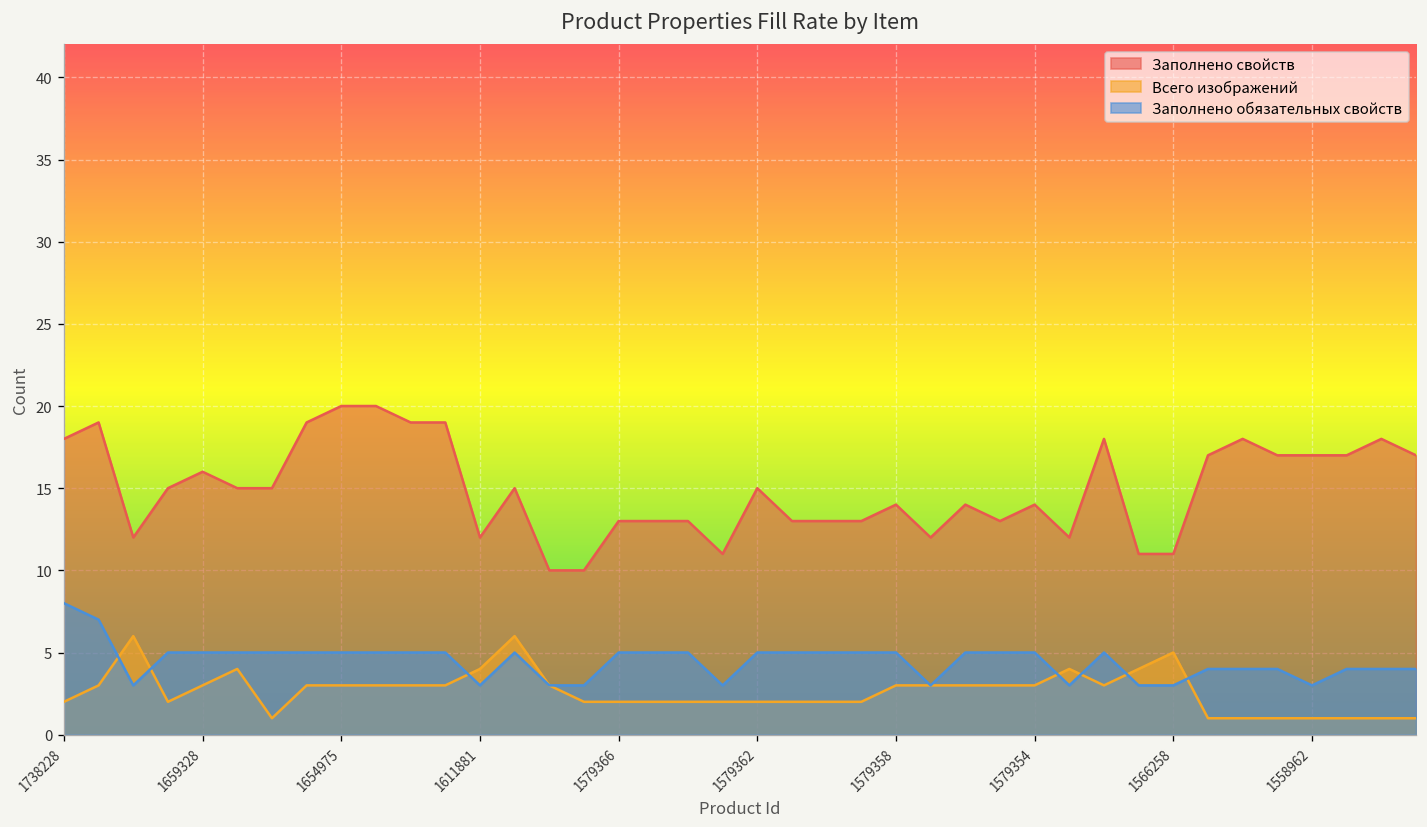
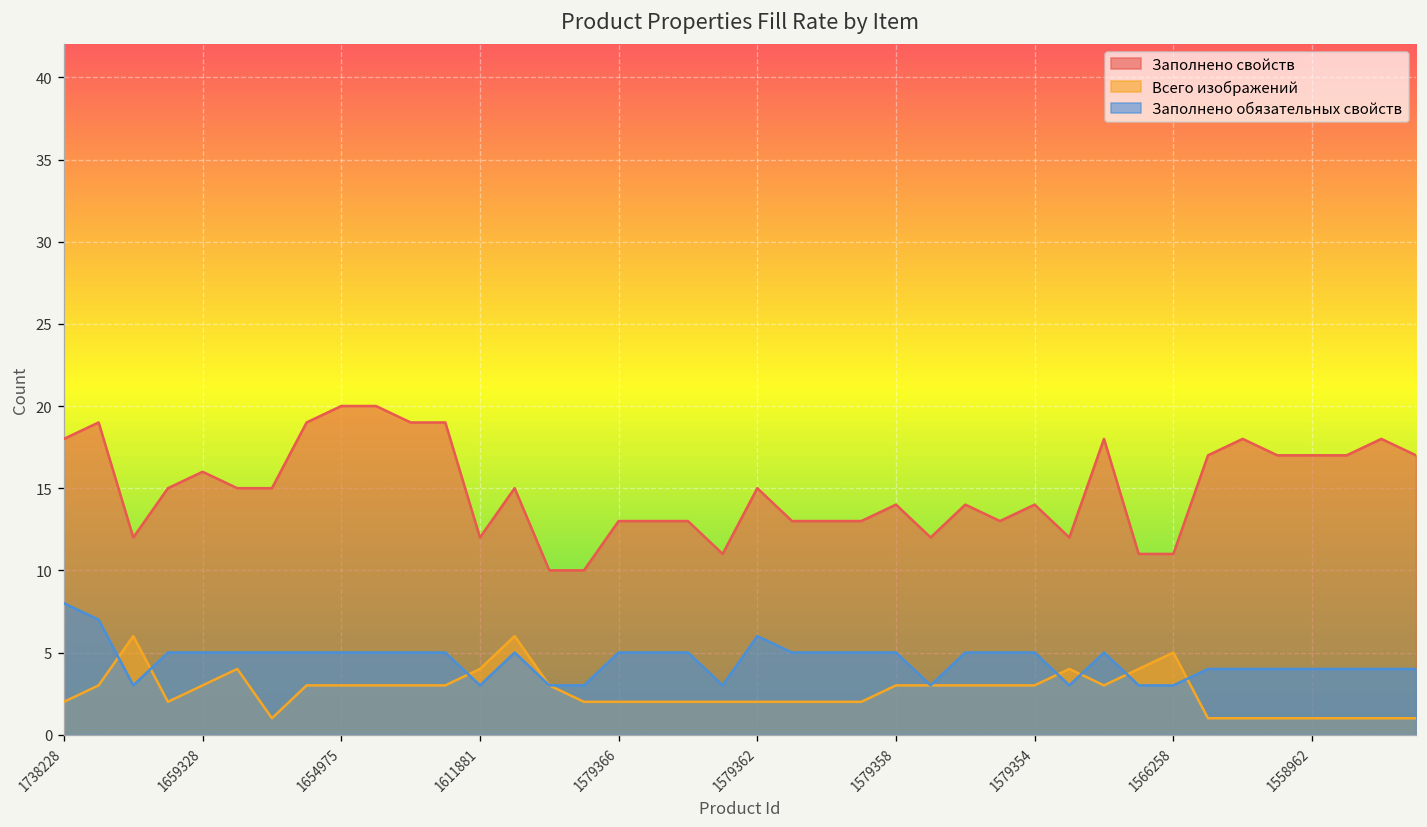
Заполнено обязательных свойств, 1579362: 5 -> 6
Заполнено обязательных свойств, 1558962: 3 -> 4
